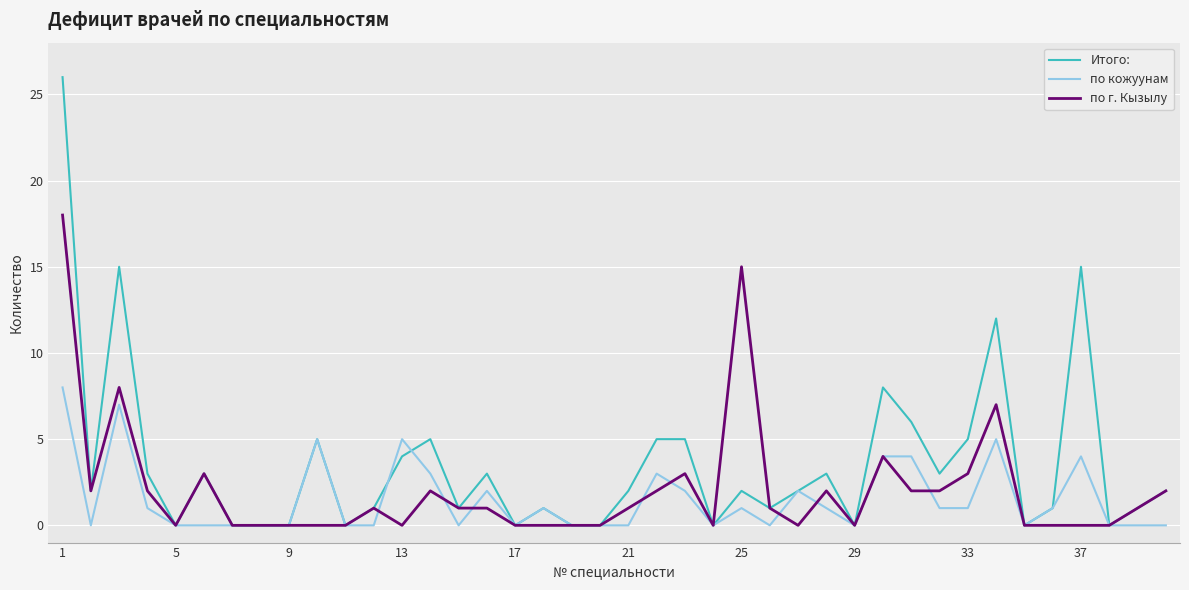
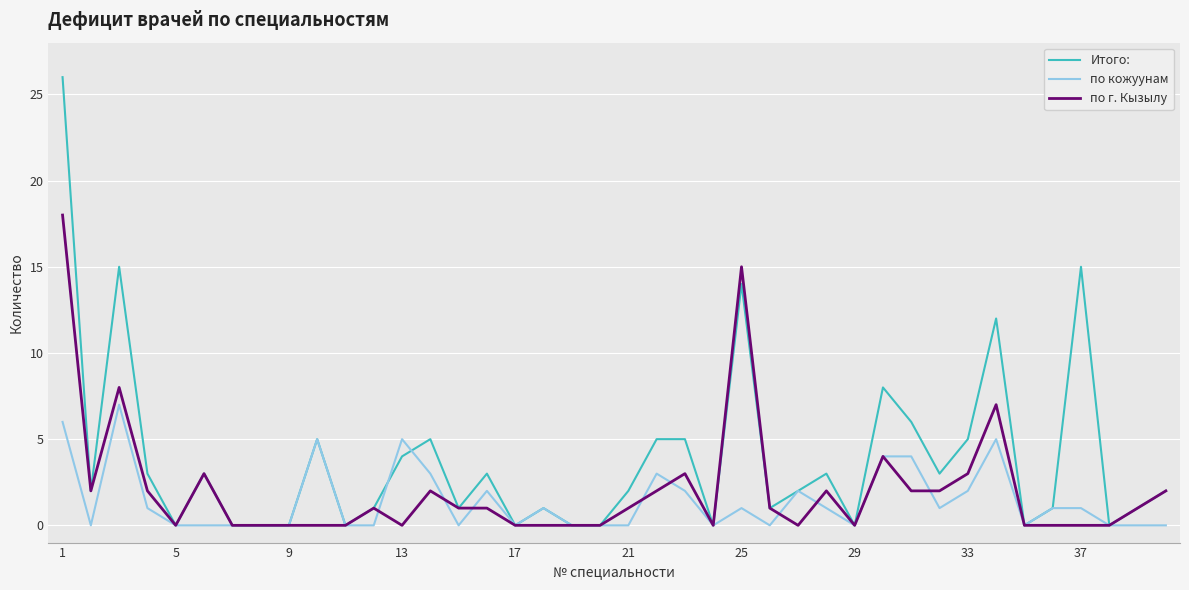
по кожуунам, 1: 8 -> 6
Итого:, 25: 2 -> 14
по кожуунам, 33: 1 -> 2
по кожуунам, 37: 4 -> 1
